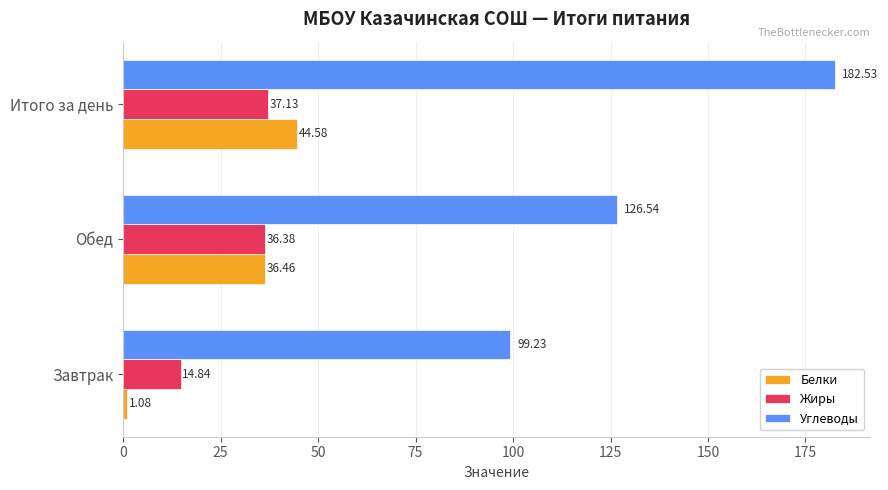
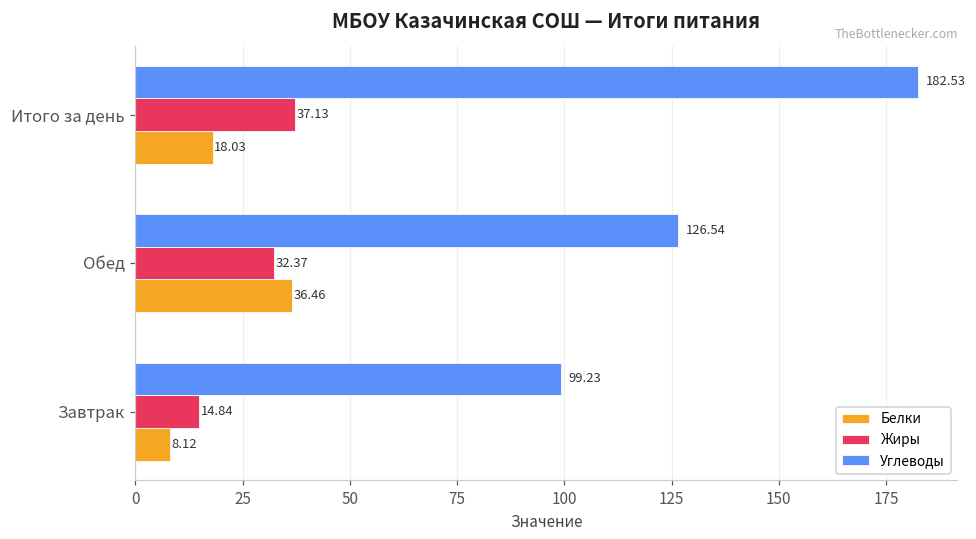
Белки, Итого за день: 44.58 -> 18.03
Жиры, Обед: 36.38 -> 32.37
Белки, Завтрак: 1.08 -> 8.12
